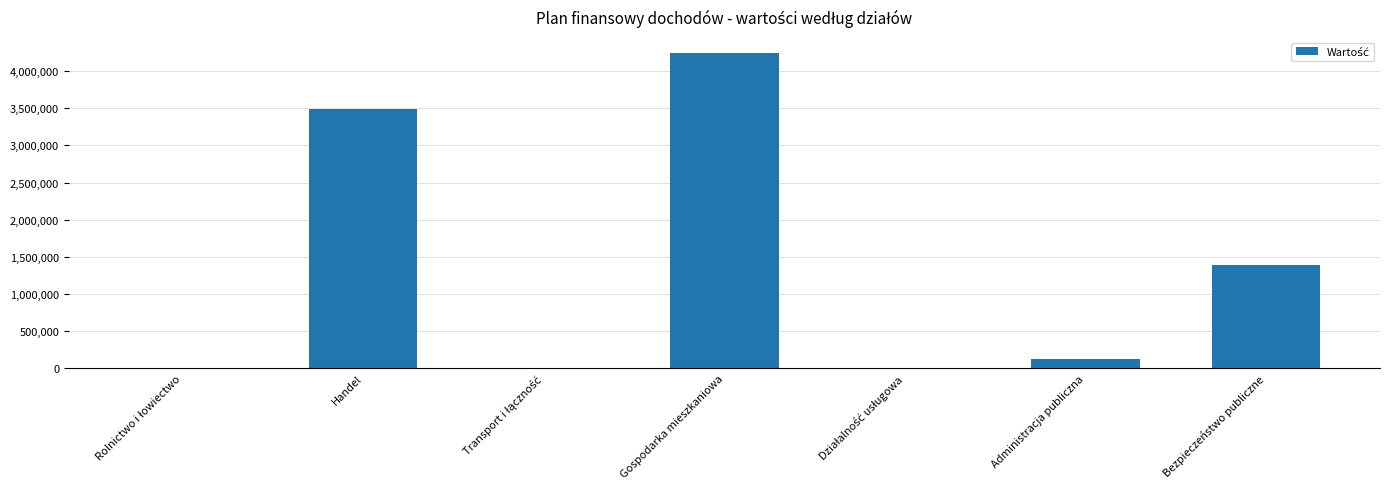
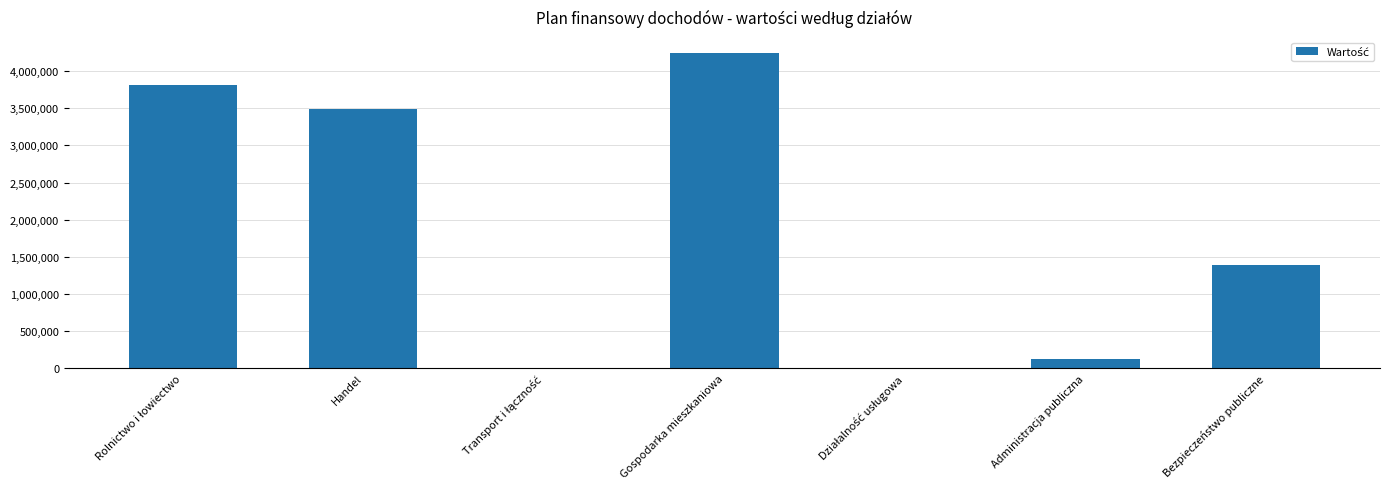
Rolnictwo i łowiectwo: 0 -> 3,800,000
